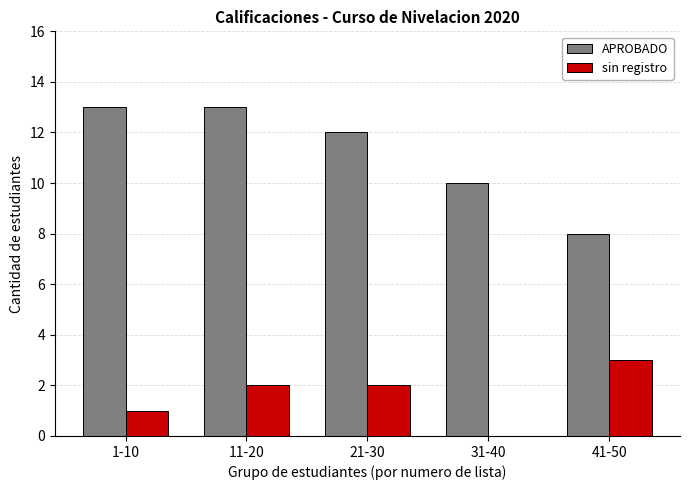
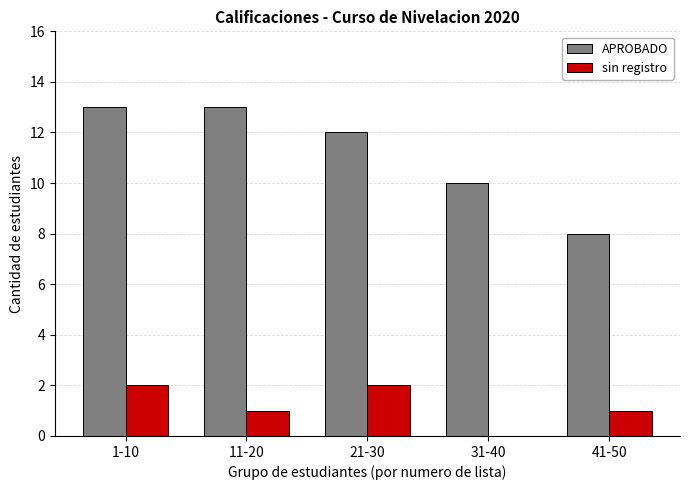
sin registro, 1-10: 1 -> 2
sin registro, 11-20: 2 -> 1
sin registro, 41-50: 3 -> 1
